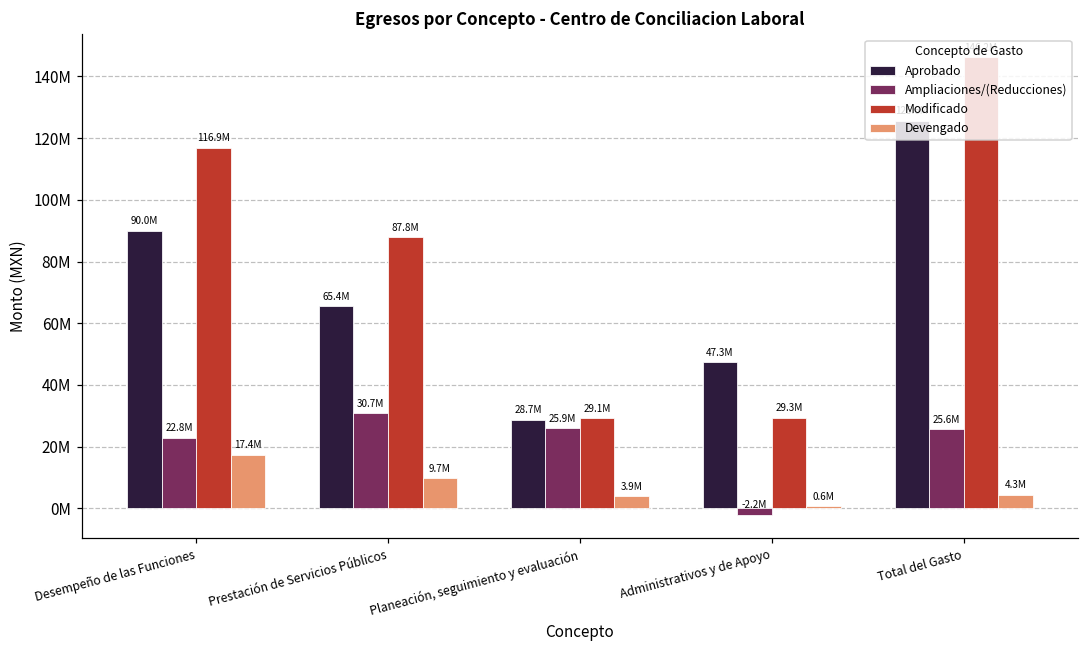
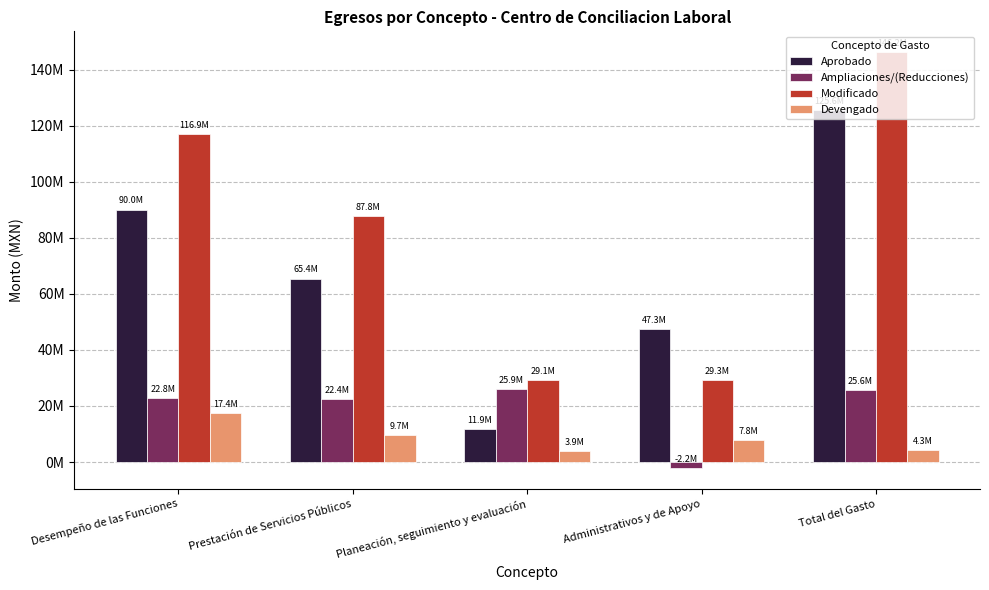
Ampliaciones/(Reducciones), Prestación de Servicios Públicos: 30.7M -> 22.4M
Aprobado, Planeación, seguimiento y evaluación: 28.7M -> 11.9M
Devengado, Administrativos y de Apoyo: 0.6M -> 7.8M
